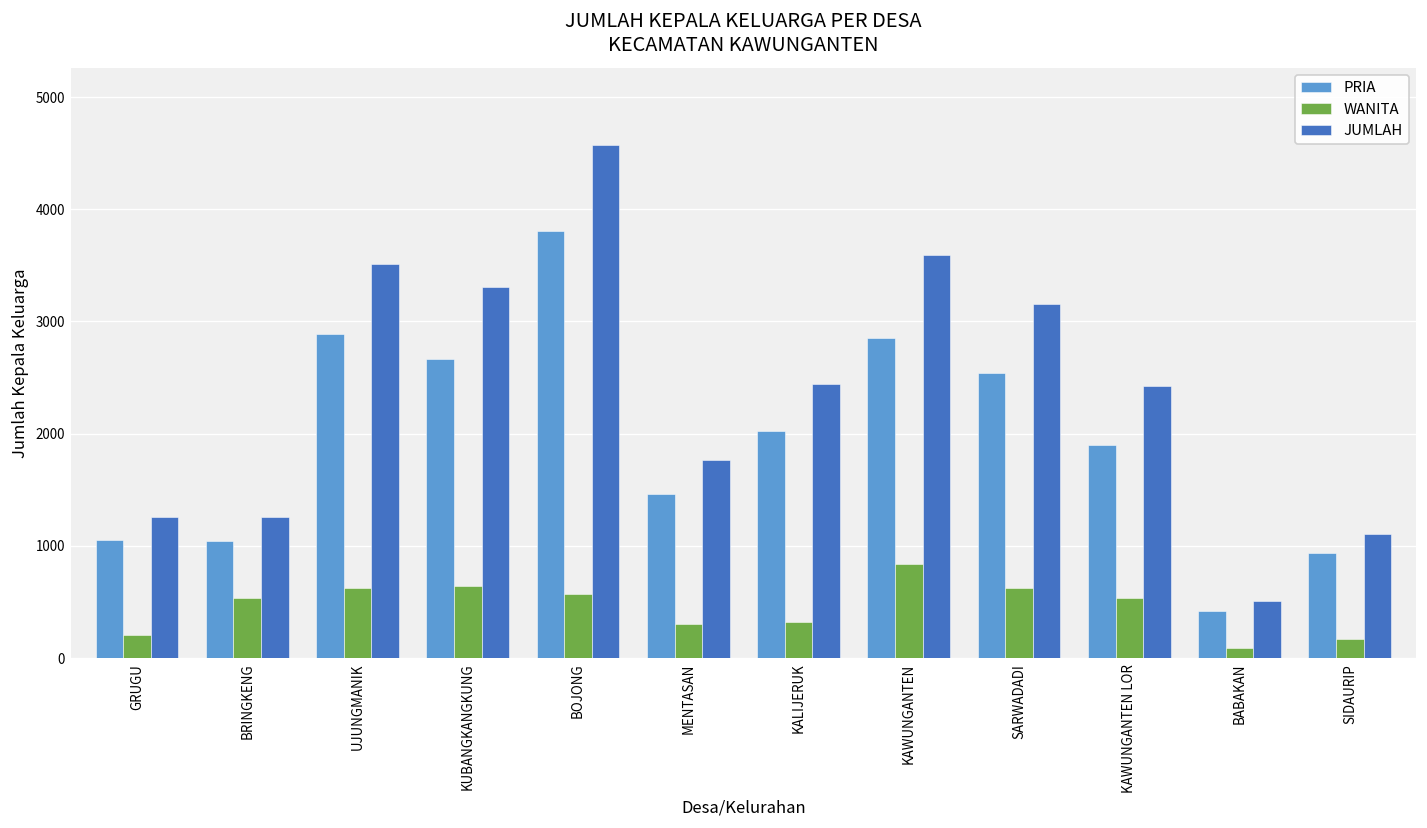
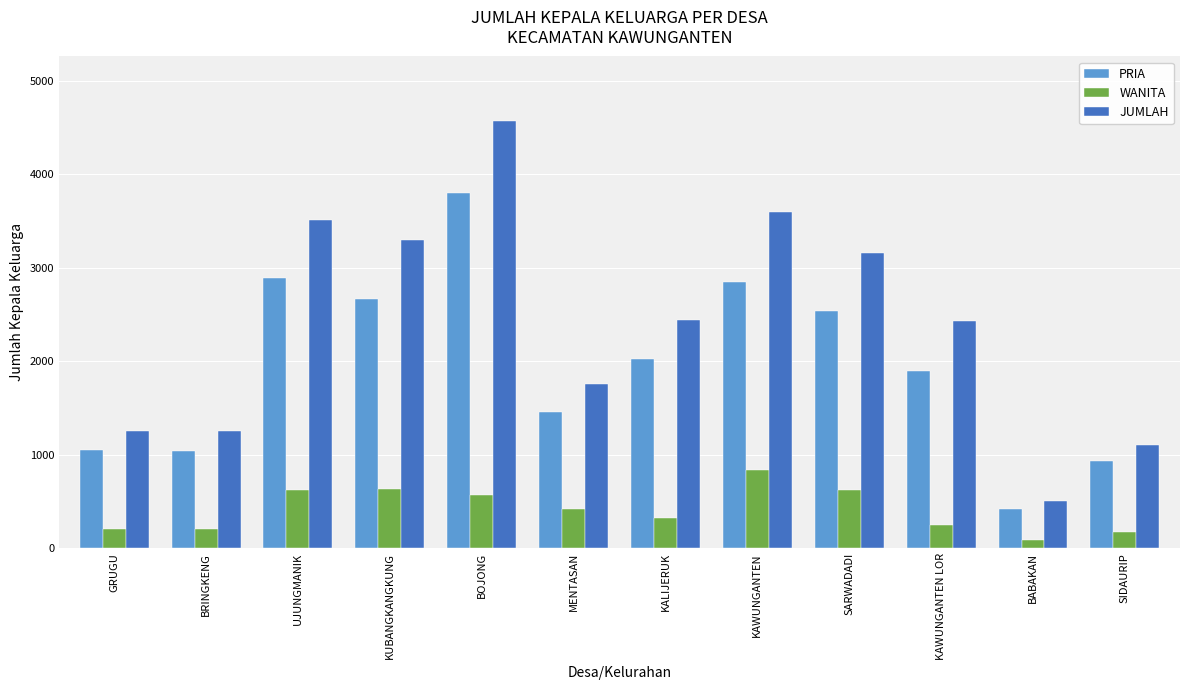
WANITA, BRINGKENG: 500 -> 200
WANITA, MENTASAN: 300 -> 400
WANITA, KAWUNGANTEN LOR: 500 -> 200
